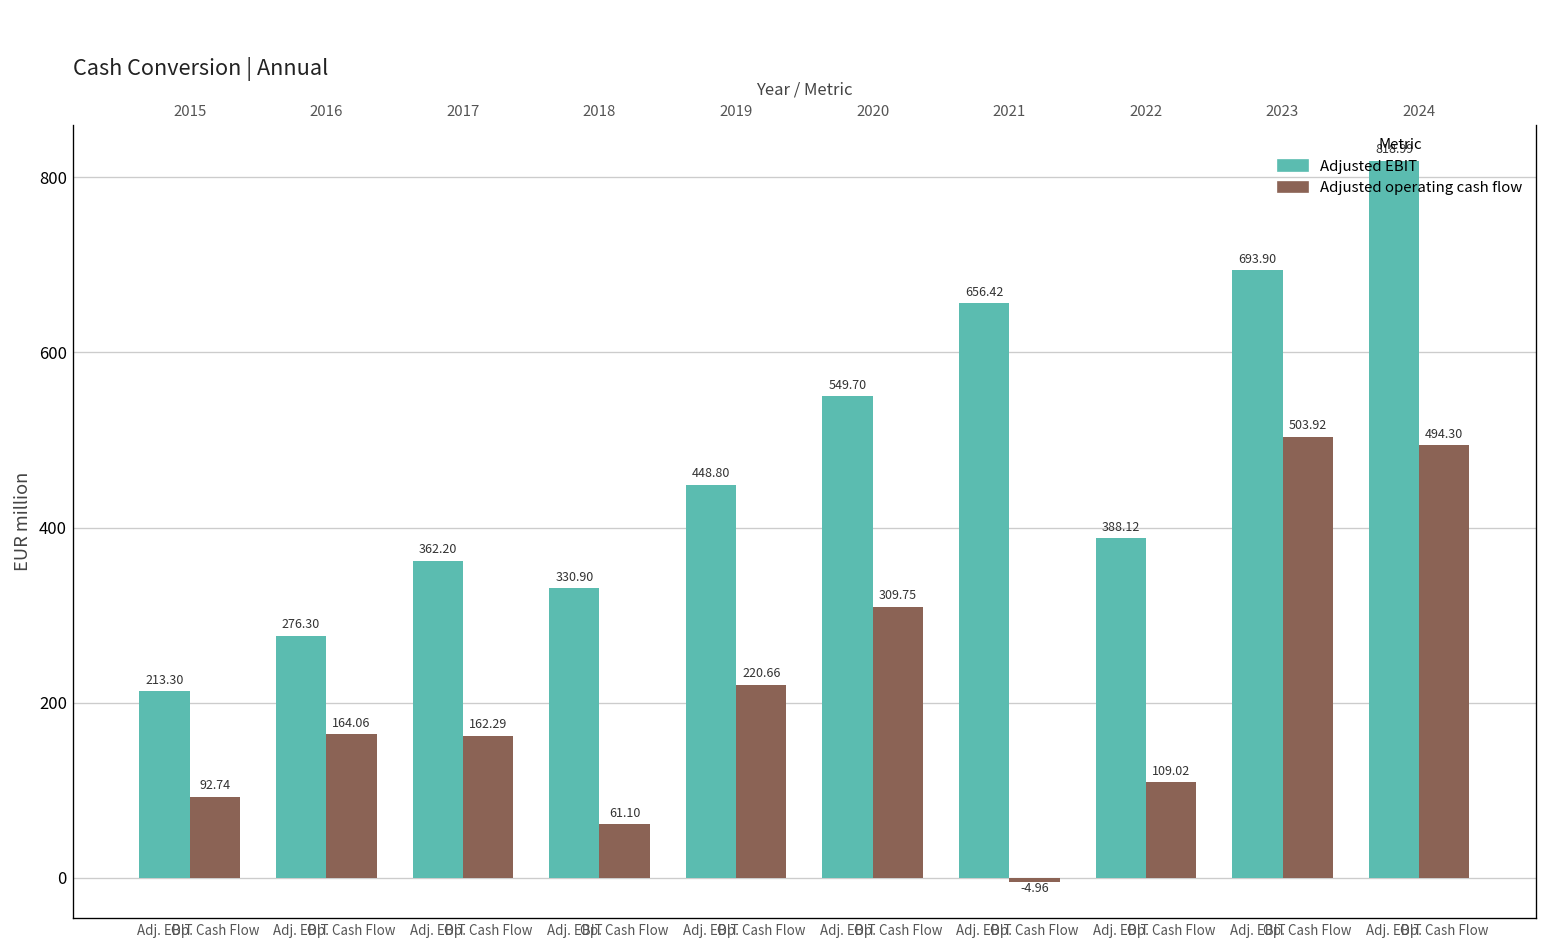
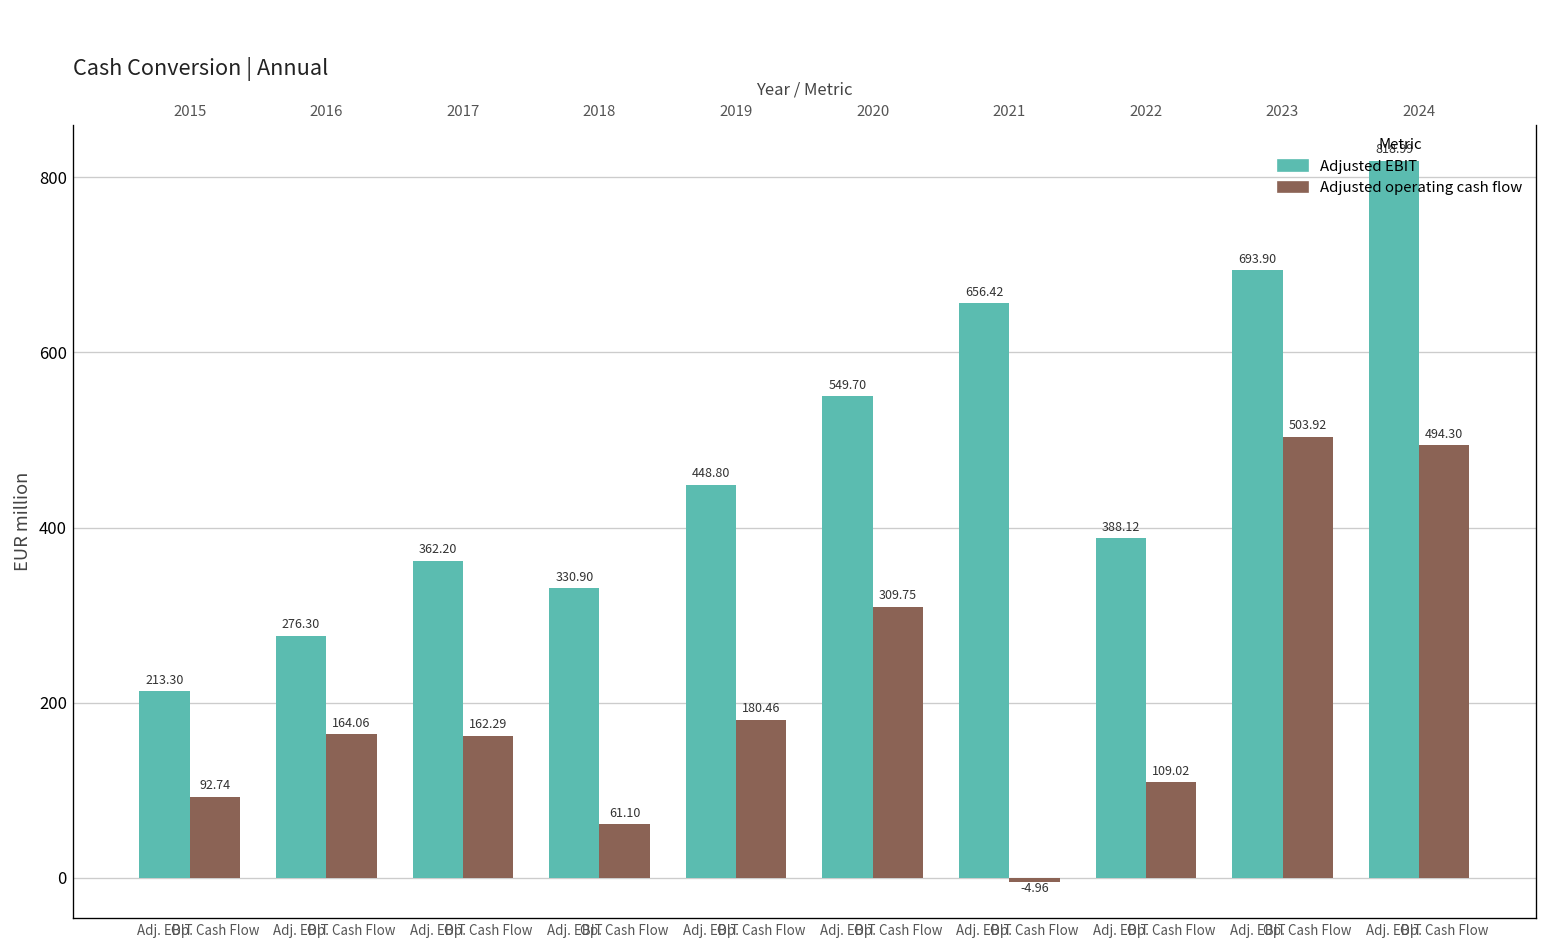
Adjusted operating cash flow, 2019: 220.66 -> 180.46
